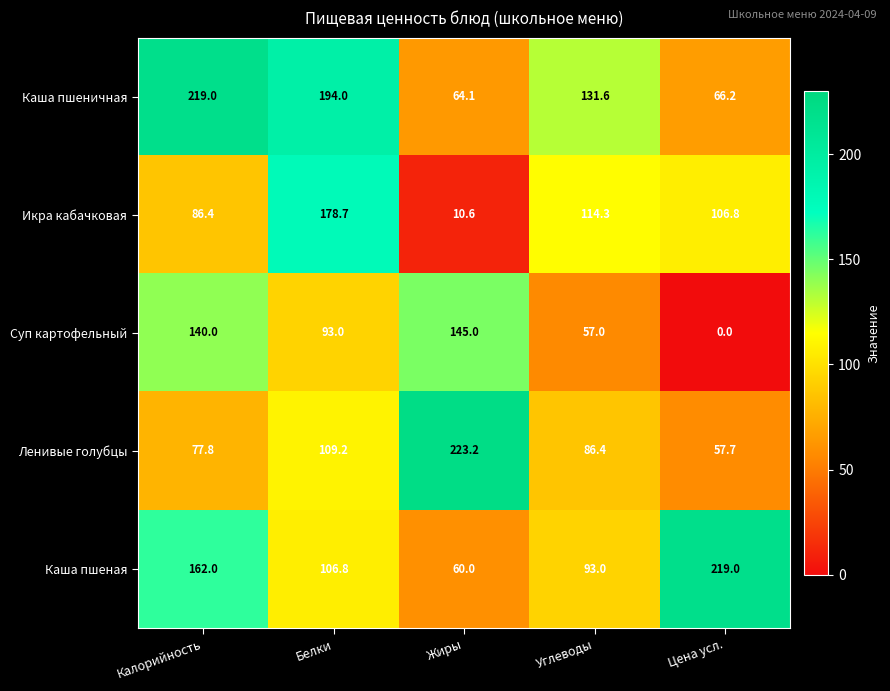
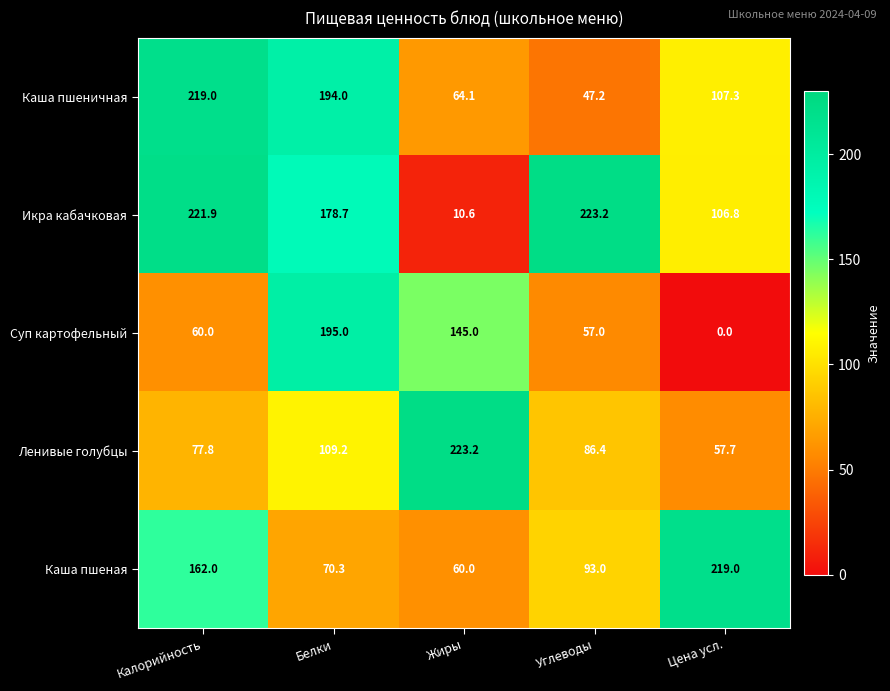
Каша пшеничная, Углеводы: 131.6 -> 47.2
Каша пшеничная, Цена усл.: 66.2 -> 107.3
Икра кабачковая, Калорийность: 86.4 -> 221.9
Икра кабачковая, Углеводы: 114.3 -> 223.2
Суп картофельный, Калорийность: 140.0 -> 60.0
Суп картофельный, Белки: 93.0 -> 195.0
Каша пшеная, Белки: 106.8 -> 70.3
